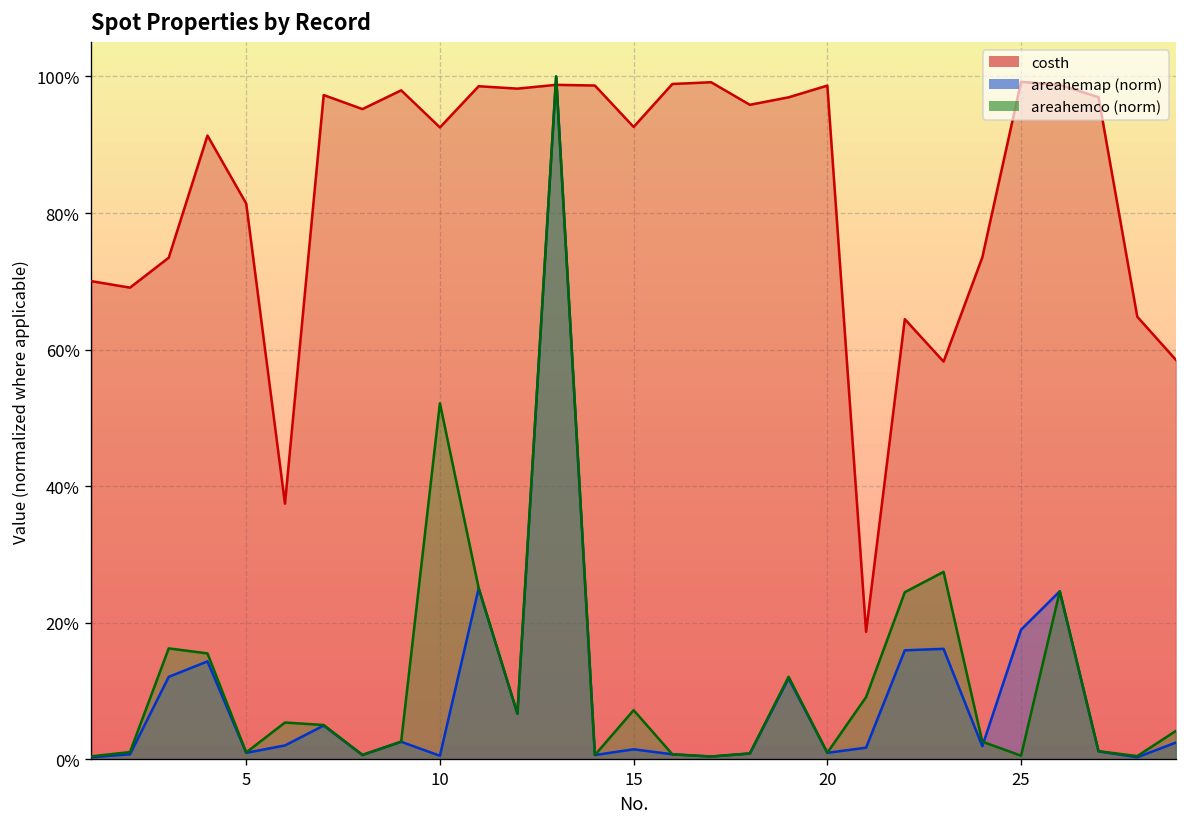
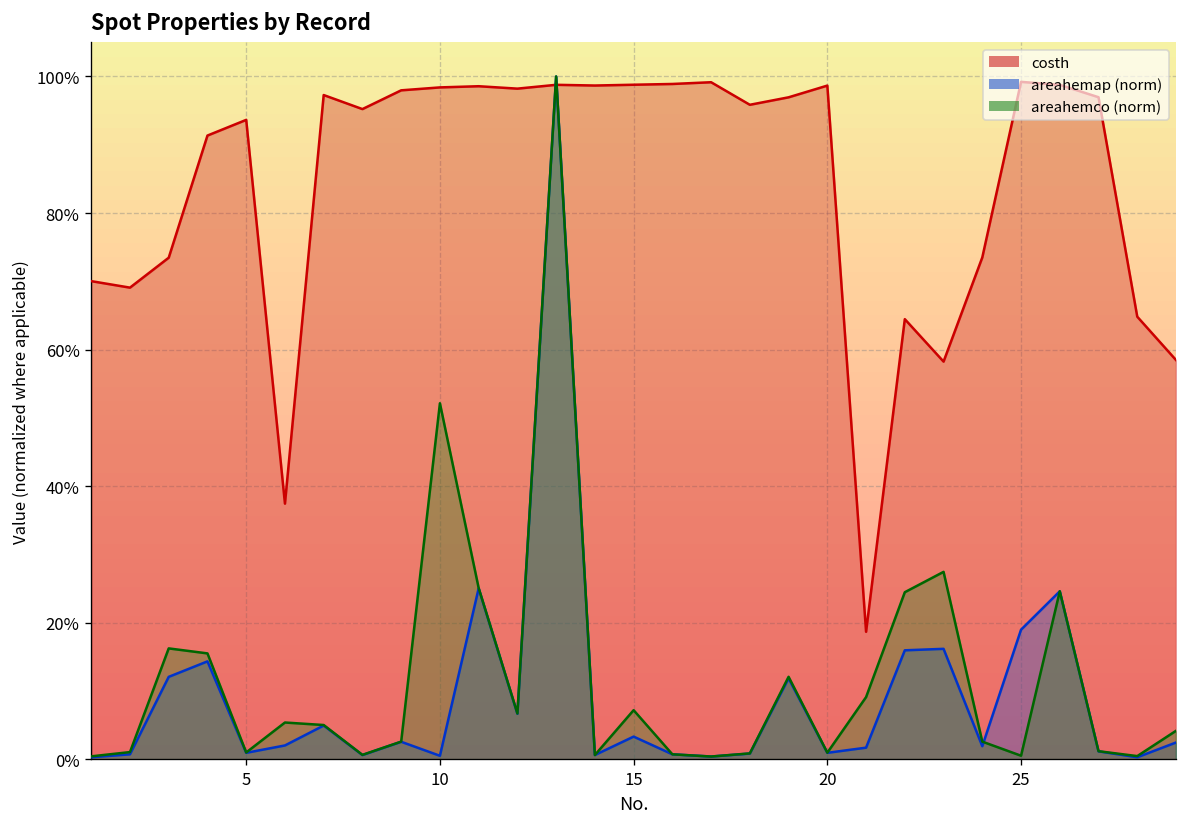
costh, 5: 81% -> 94%
costh, 10: 93% -> 98%
costh, 15: 93% -> 99%
areahemap (norm), 15: 1% -> 3%
